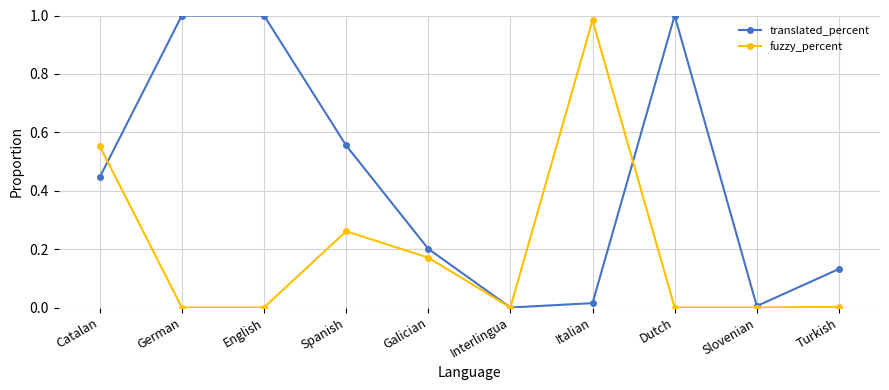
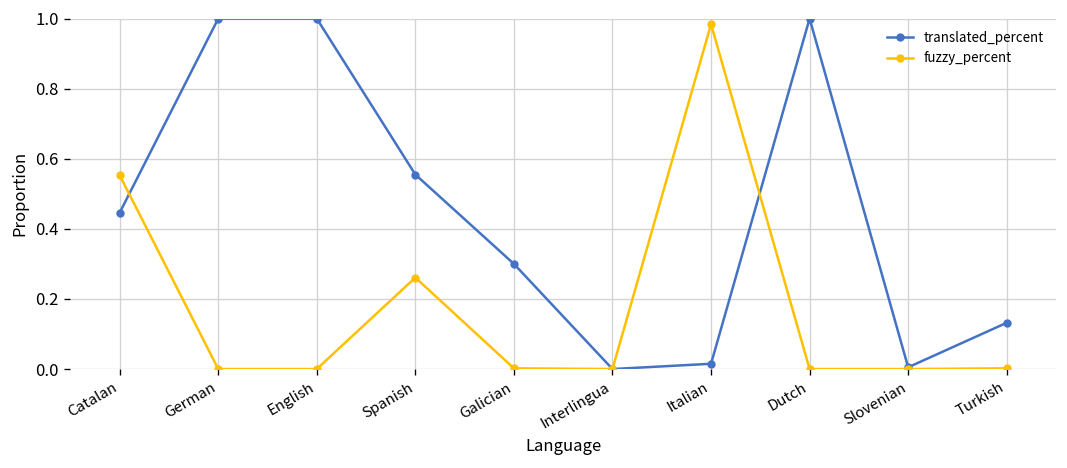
translated_percent, Galician: 0.20 -> 0.30
fuzzy_percent, Galician: 0.17 -> 0.00
